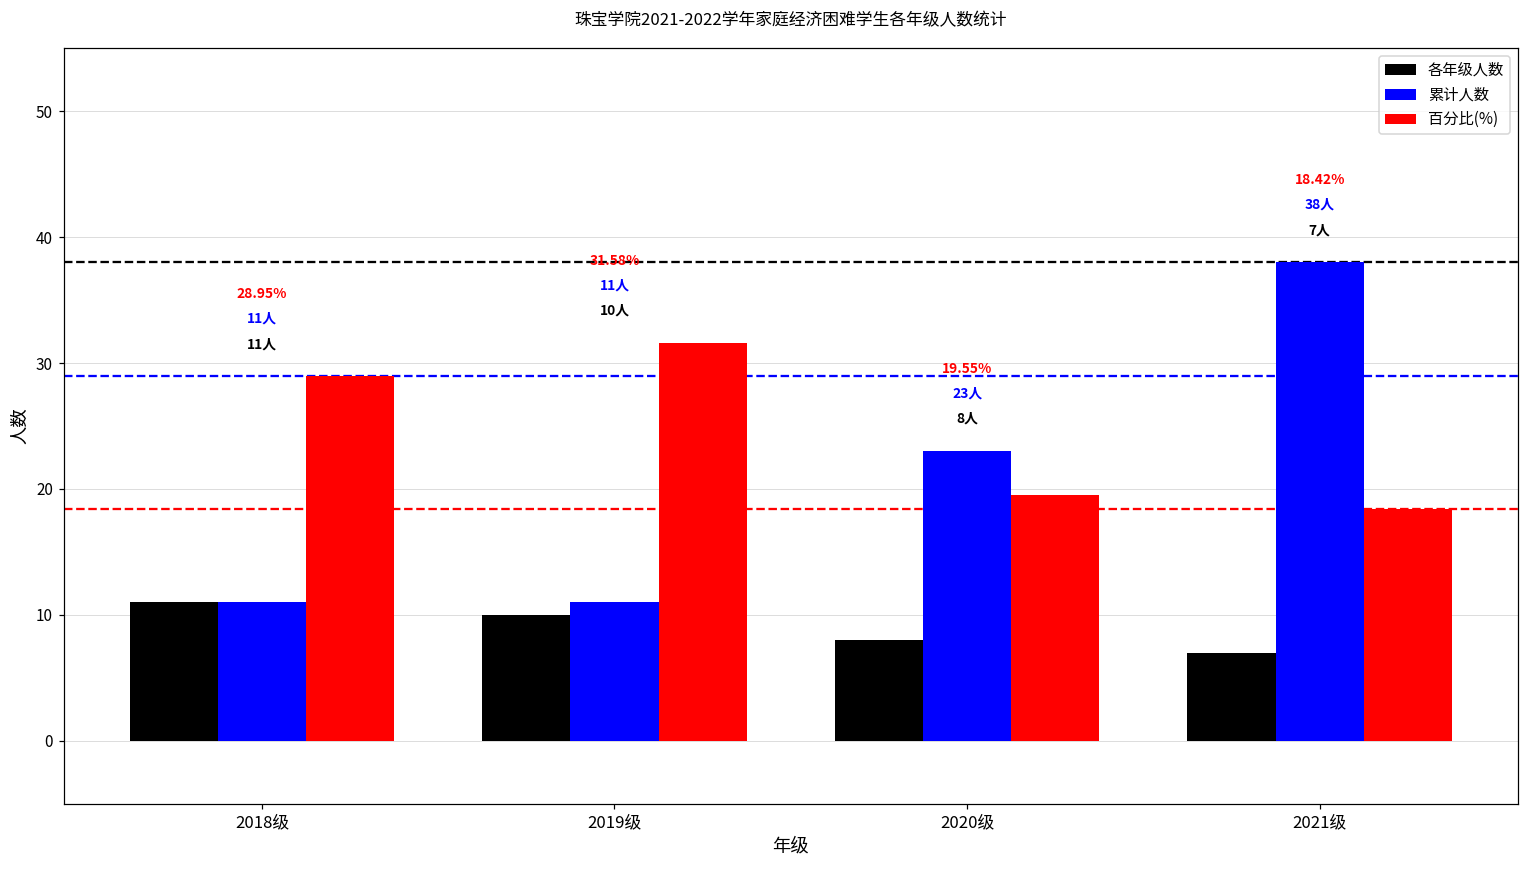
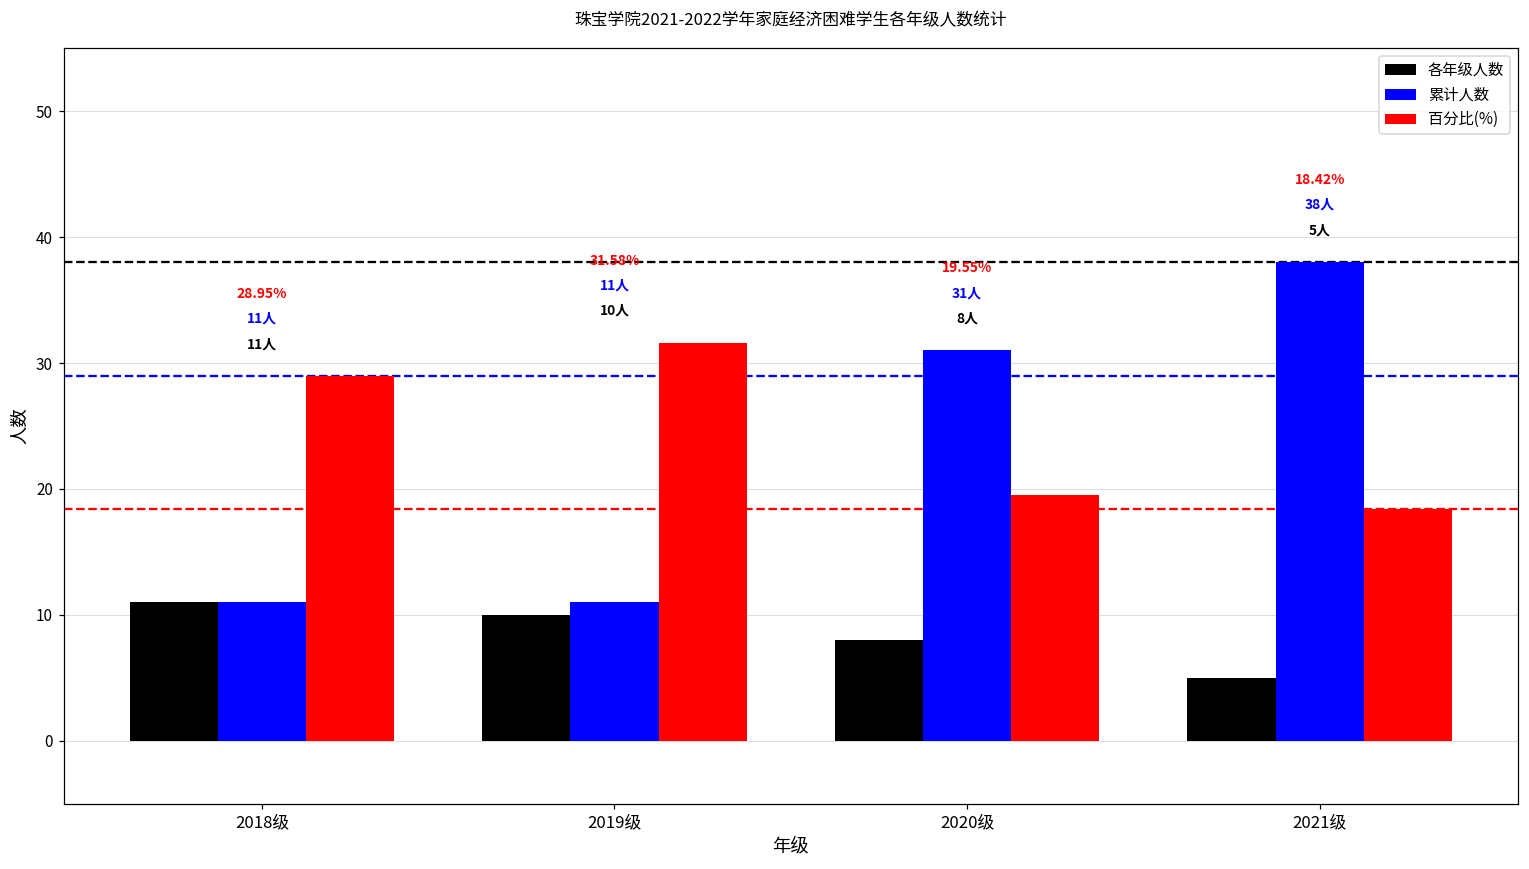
累计人数, 2020级: 23人 -> 31人
各年级人数, 2021级: 7人 -> 5人
